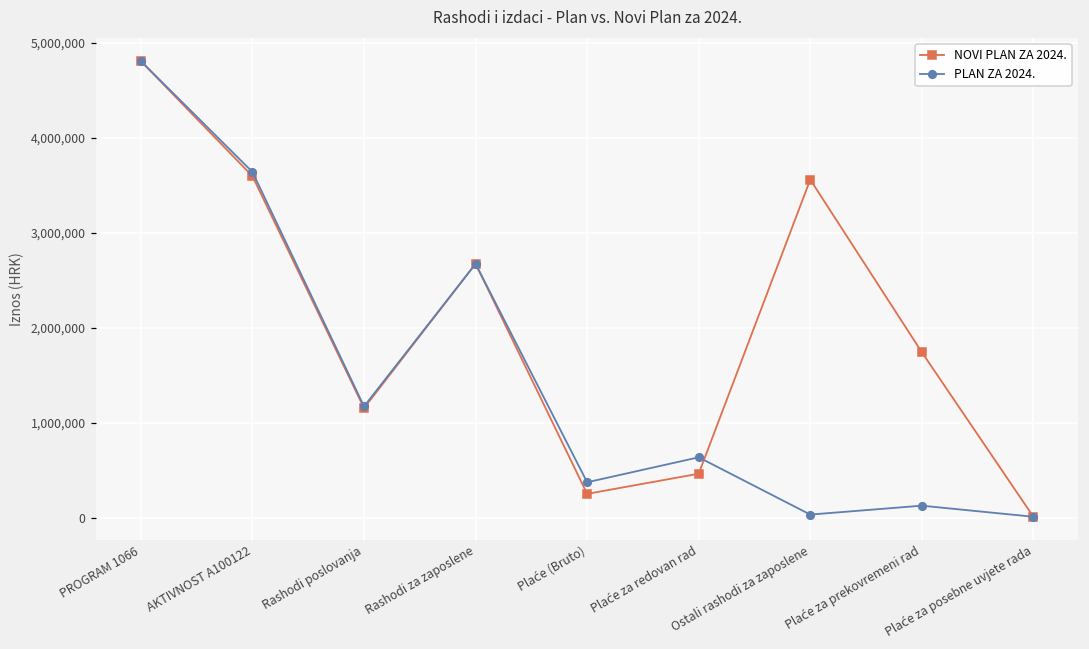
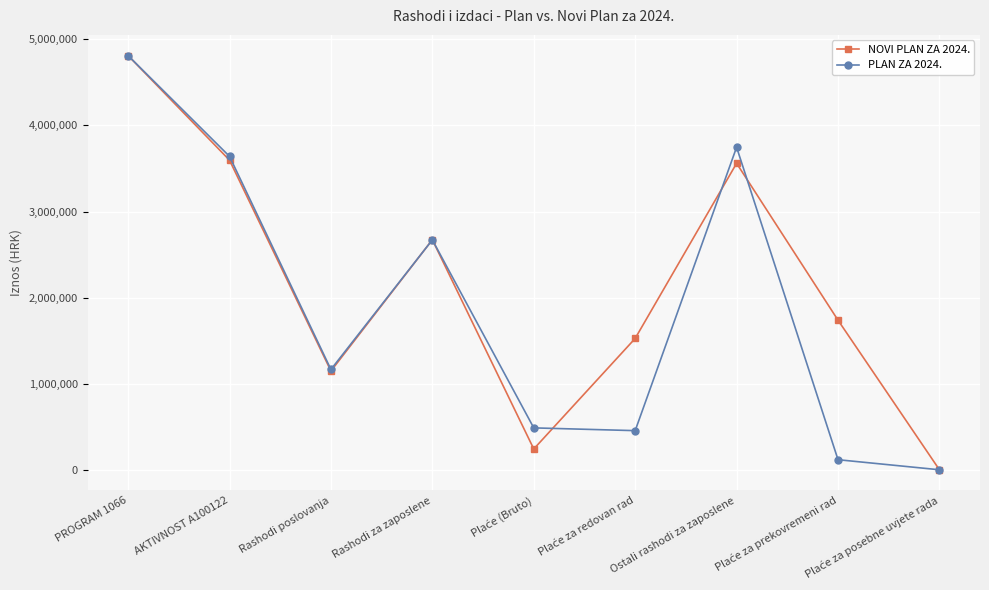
PLAN ZA 2024., Plaće (Bruto): 400,000 -> 500,000
NOVI PLAN ZA 2024., Plaće za redovan rad: 500,000 -> 1,500,000
PLAN ZA 2024., Plaće za redovan rad: 600,000 -> 500,000
PLAN ZA 2024., Ostali rashodi za zaposlene: 0 -> 3,700,000
